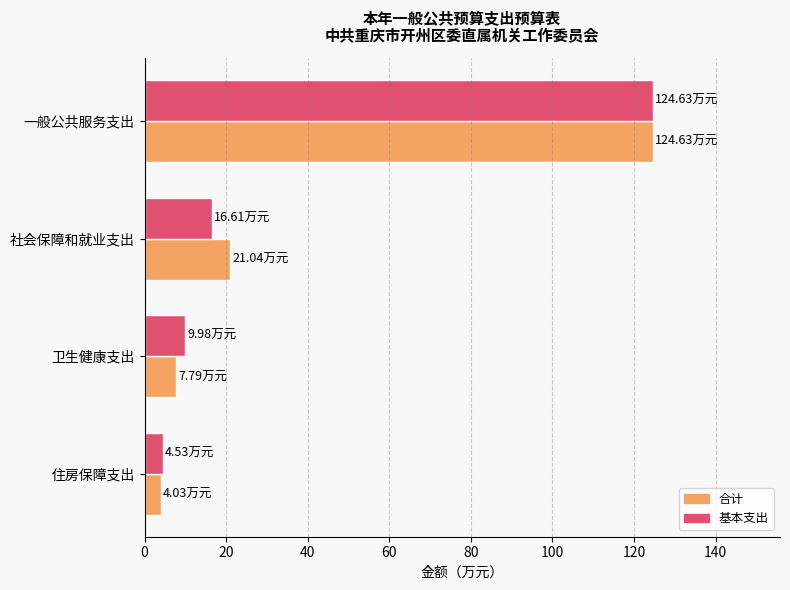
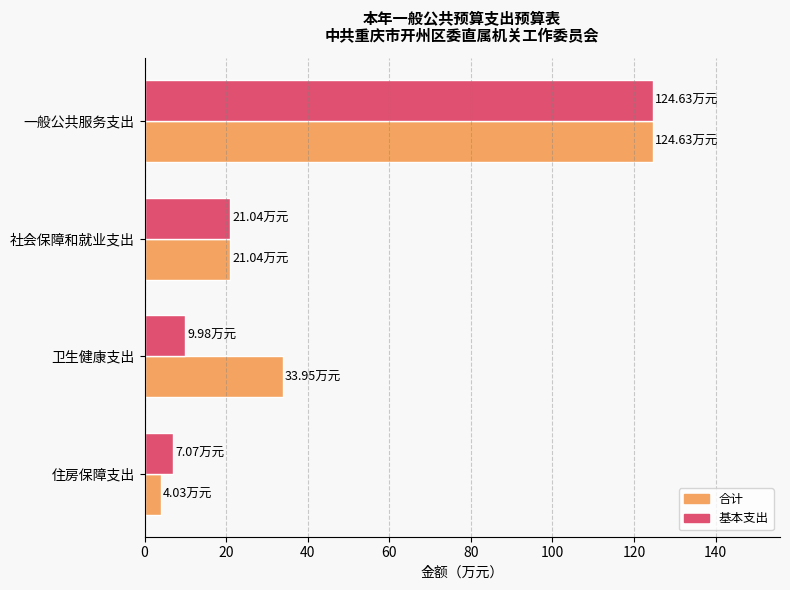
基本支出, 社会保障和就业支出: 16.61 -> 21.04
合计, 卫生健康支出: 7.79 -> 33.95
基本支出, 住房保障支出: 4.53 -> 7.07
